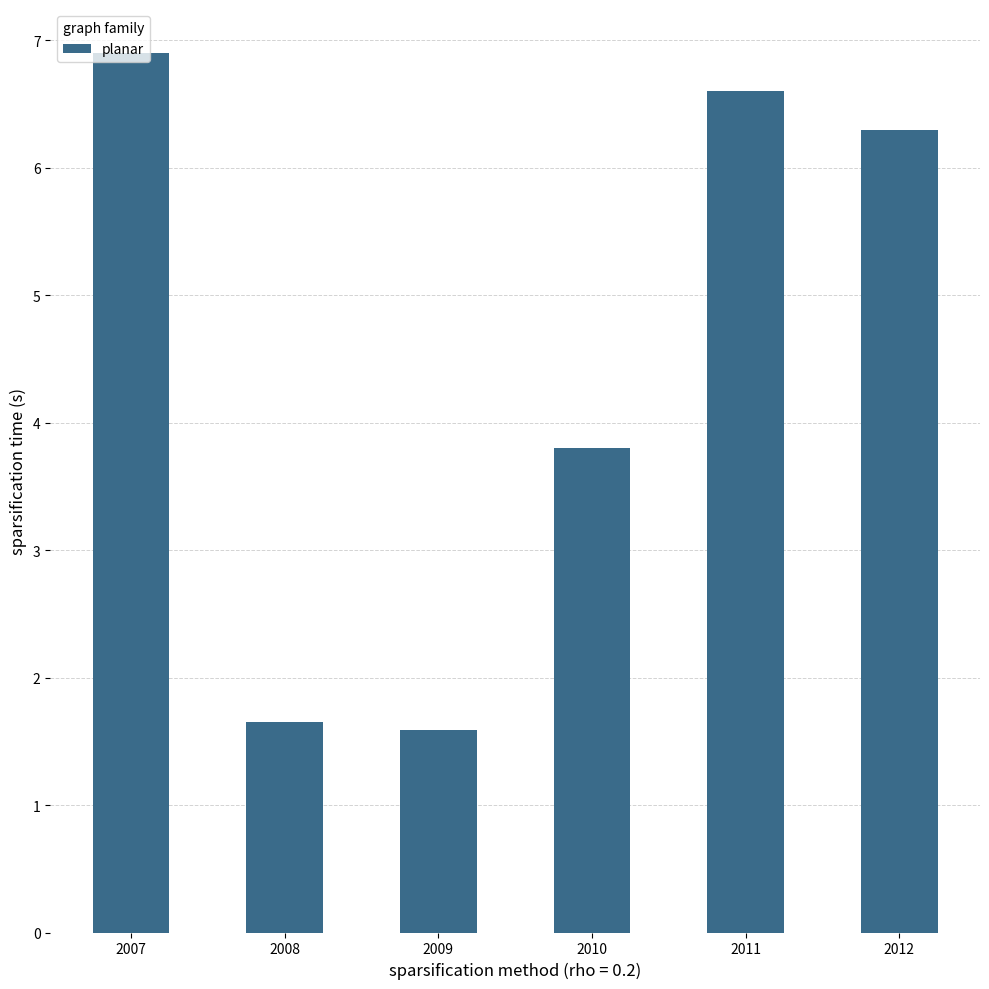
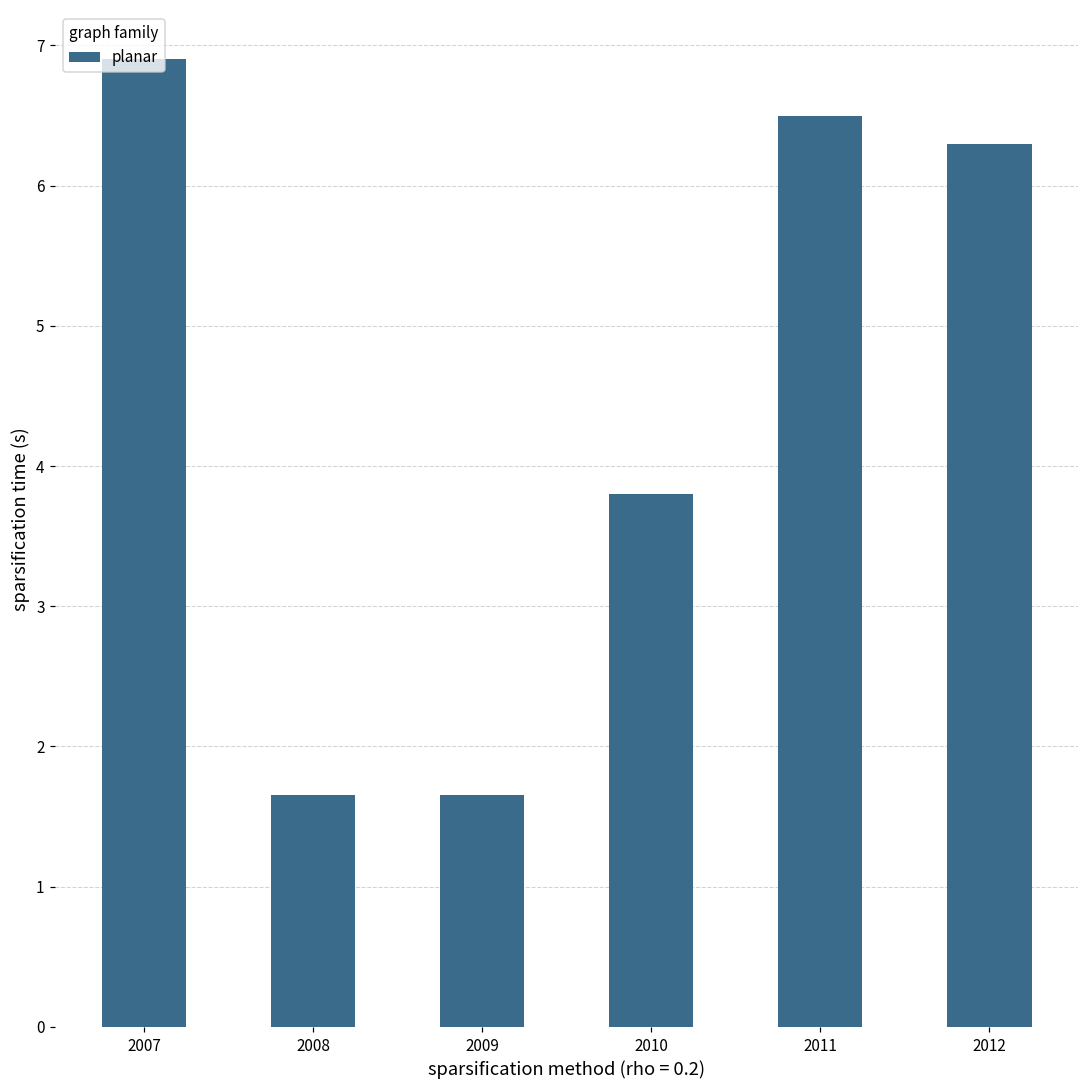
2009: 1.59 -> 1.65
2011: 6.6 -> 6.5
